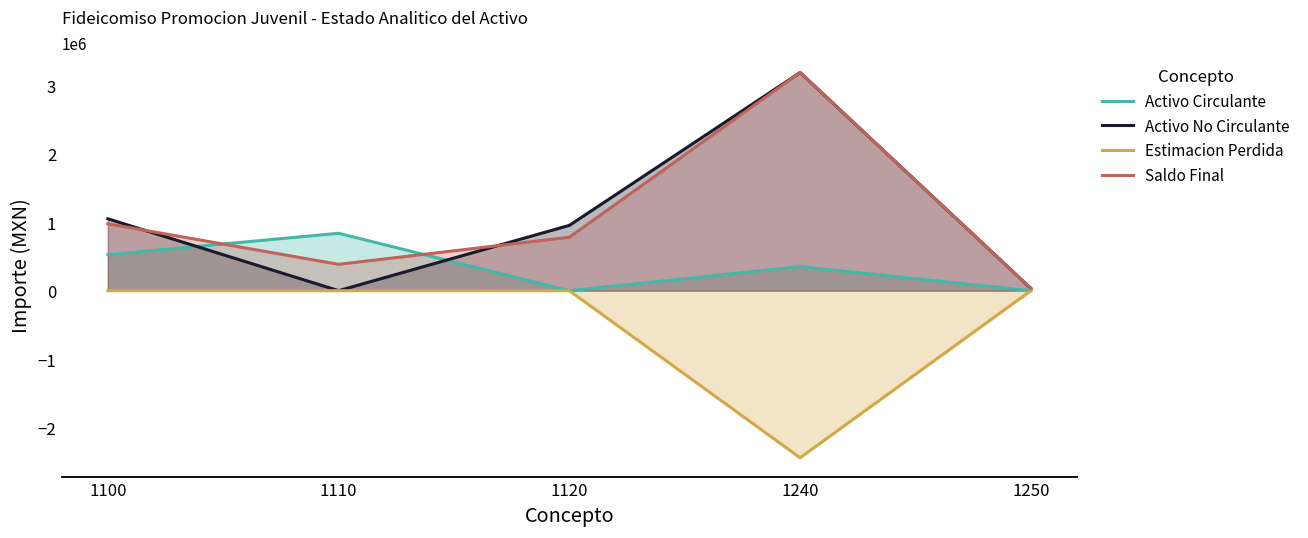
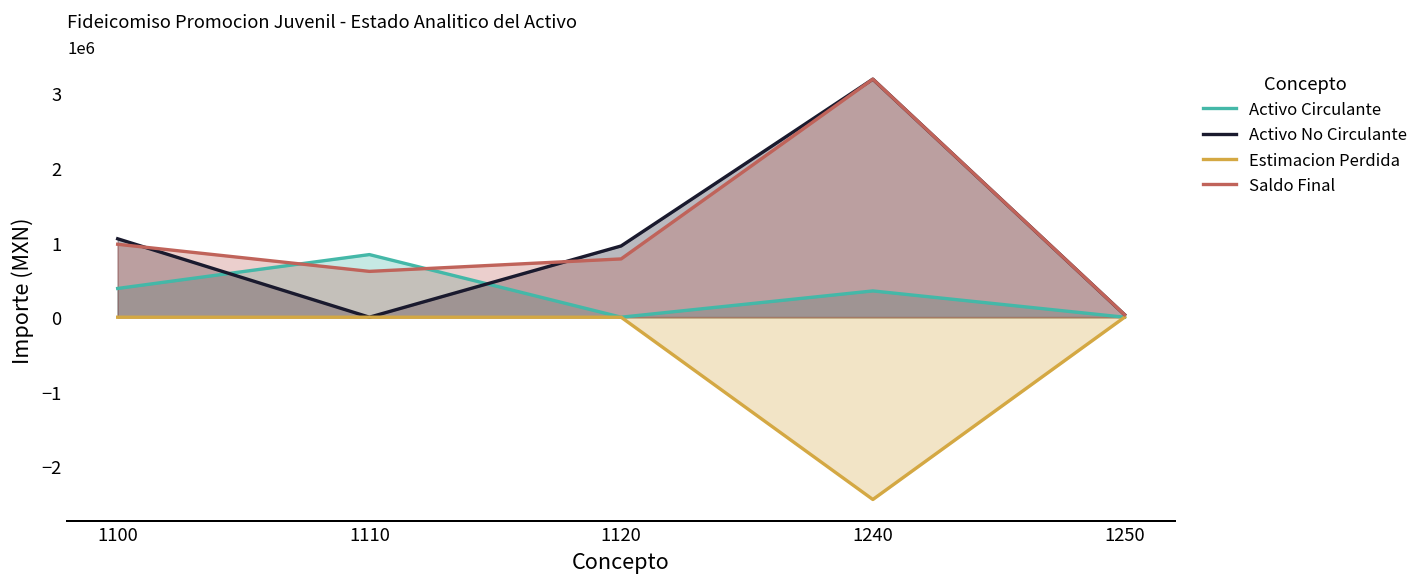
Activo Circulante, 1100: 500000 -> 400000
Saldo Final, 1110: 400000 -> 600000
